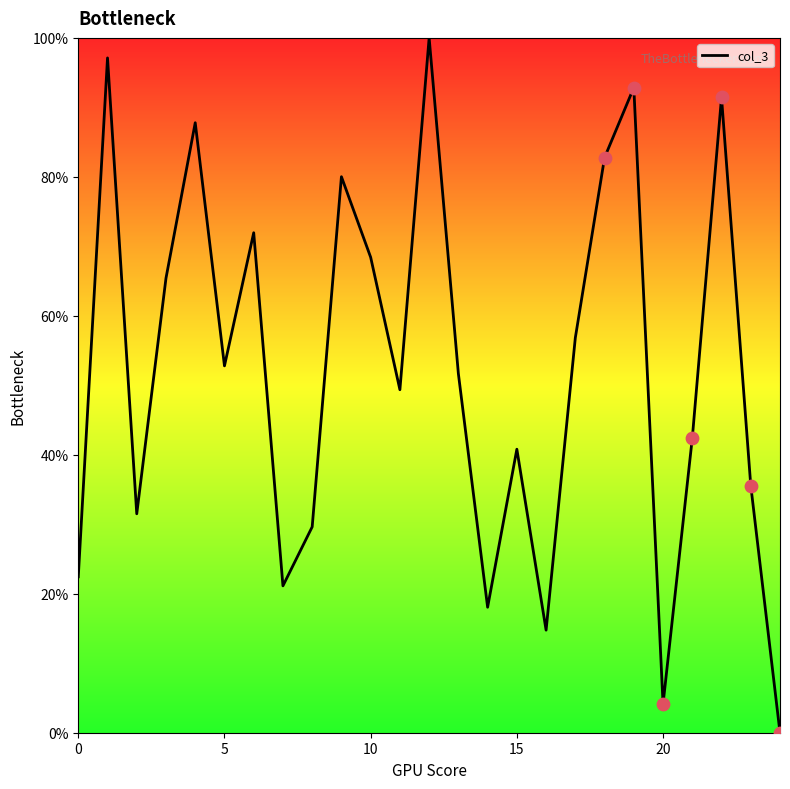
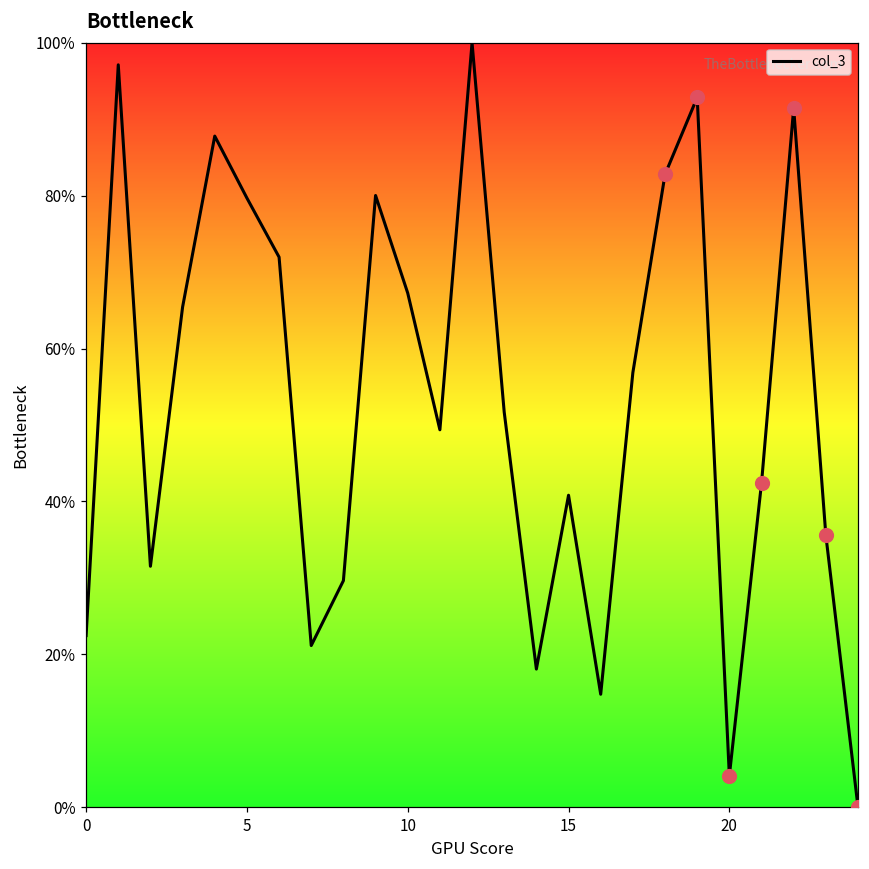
col_3, 5: 53% -> 80%
col_3, 10: 68% -> 67%
